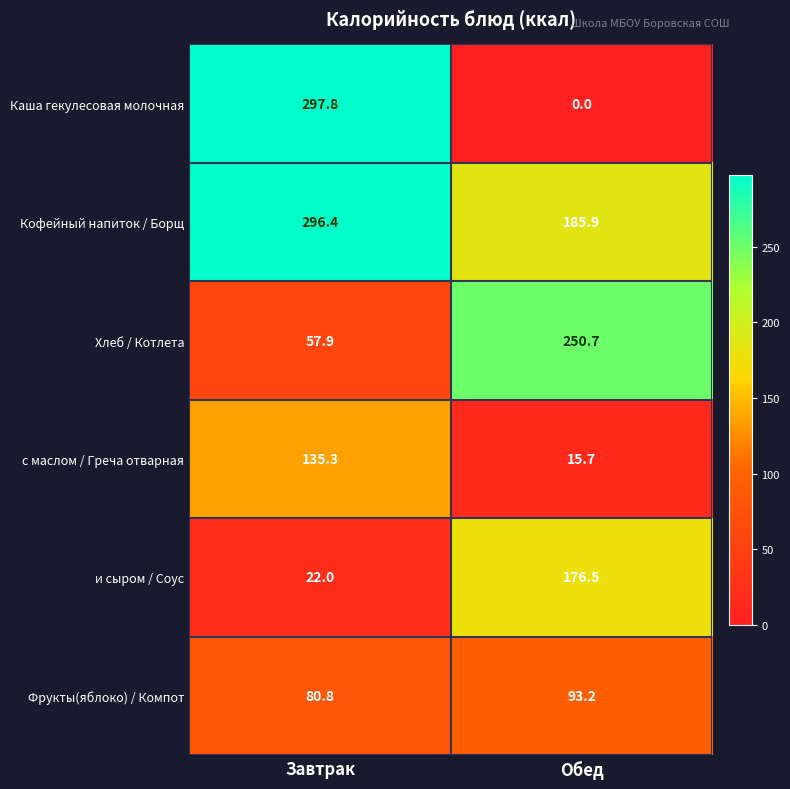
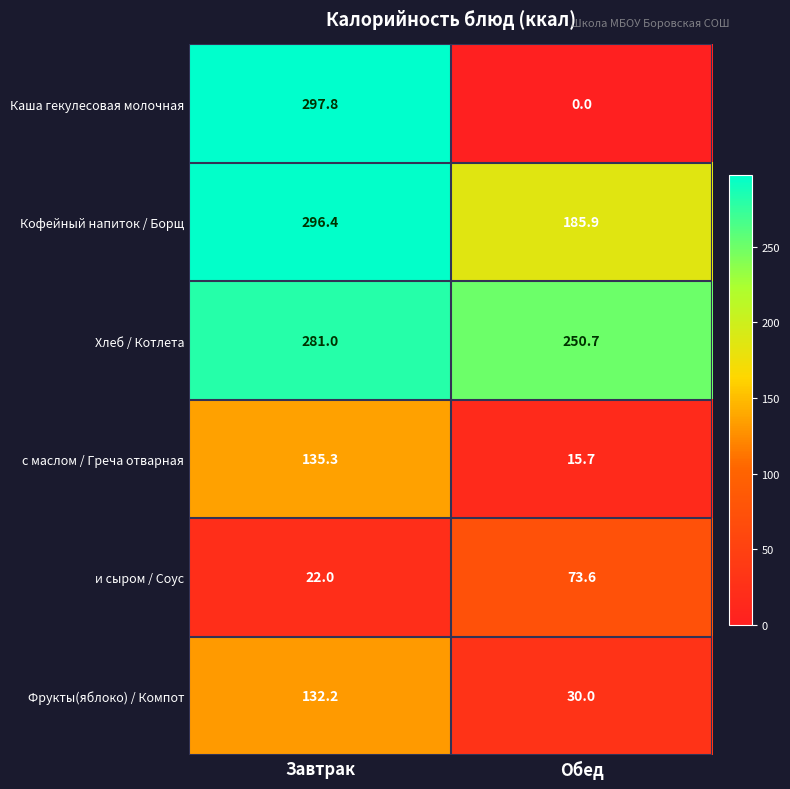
Хлеб / Котлета, Завтрак: 57.9 -> 281.0
и сыром / Соус, Обед: 176.5 -> 73.6
Фрукты(яблоко) / Компот, Завтрак: 80.8 -> 132.2
Фрукты(яблоко) / Компот, Обед: 93.2 -> 30.0
